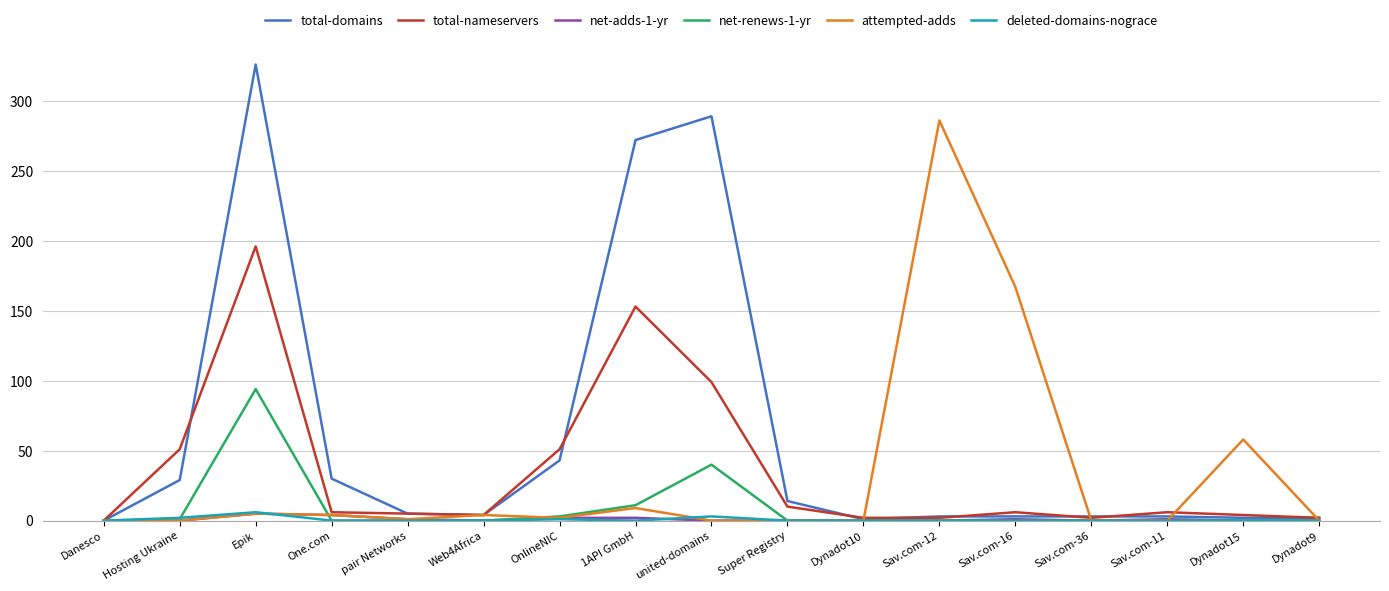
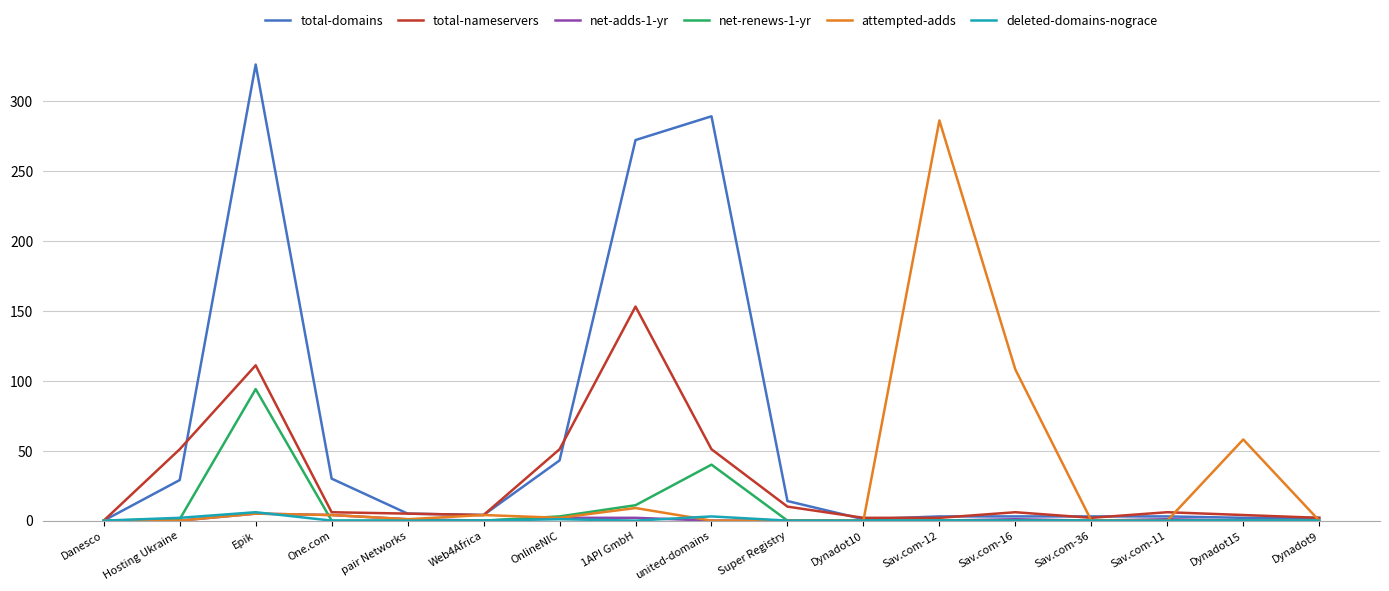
total-nameservers, Epik: 196 -> 111
total-nameservers, united-domains: 99 -> 51
attempted-adds, Sav.com-16: 167 -> 108
